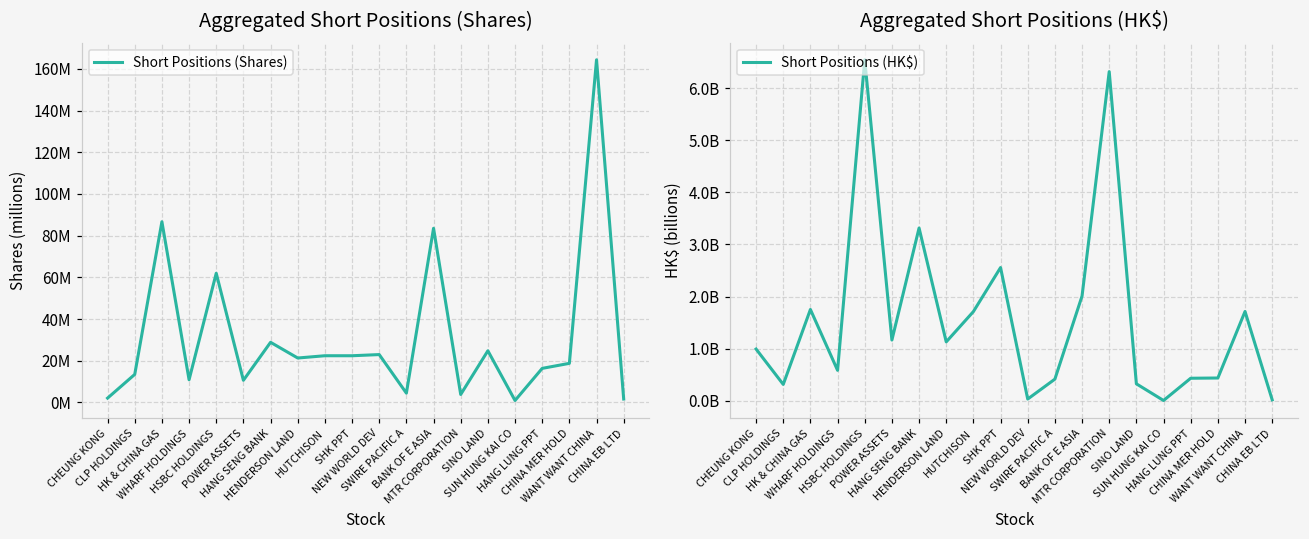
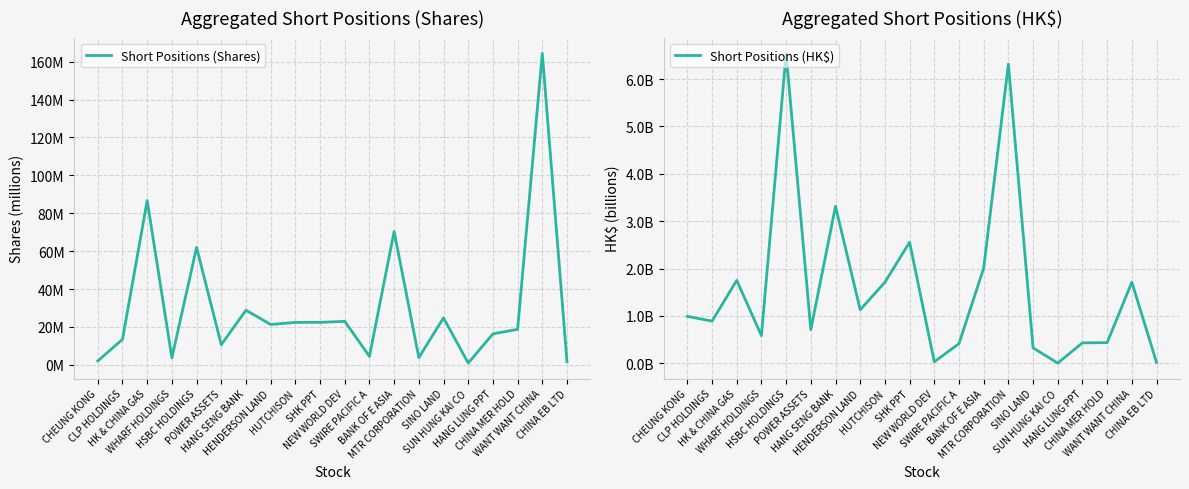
Aggregated Short Positions (Shares), WHARF HOLDINGS: 11000000 -> 4000000
Aggregated Short Positions (Shares), BANK OF E ASIA: 84000000 -> 70000000
Aggregated Short Positions (HK$), CLP HOLDINGS: 300000000 -> 900000000
Aggregated Short Positions (HK$), POWER ASSETS: 1200000000 -> 700000000
